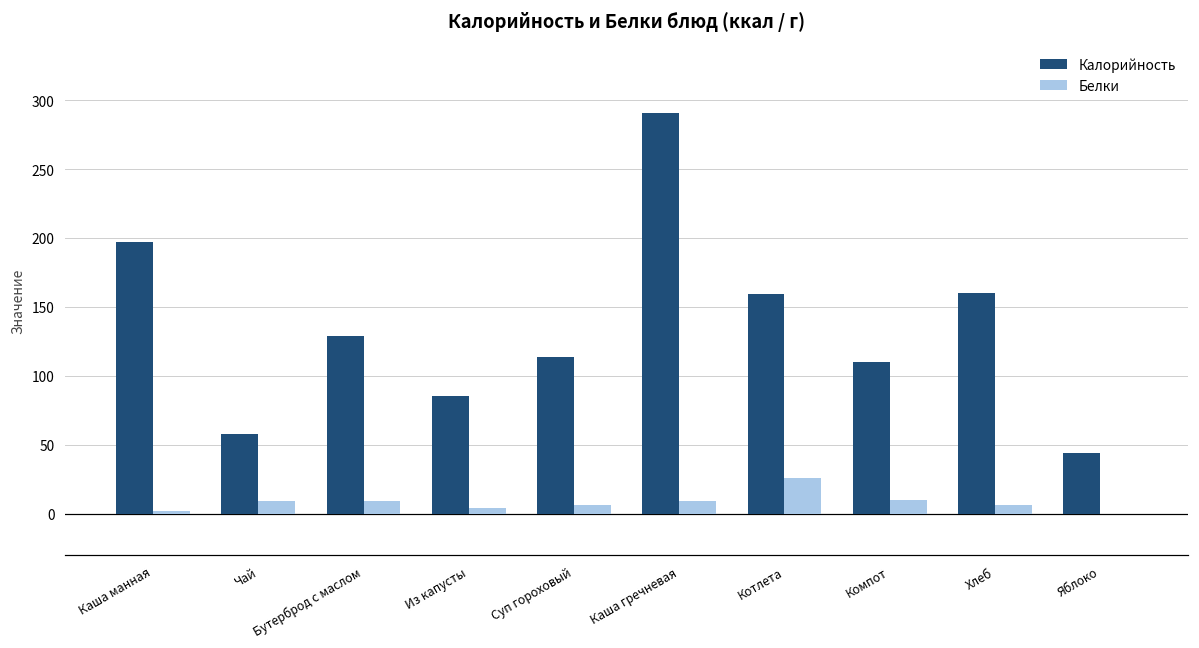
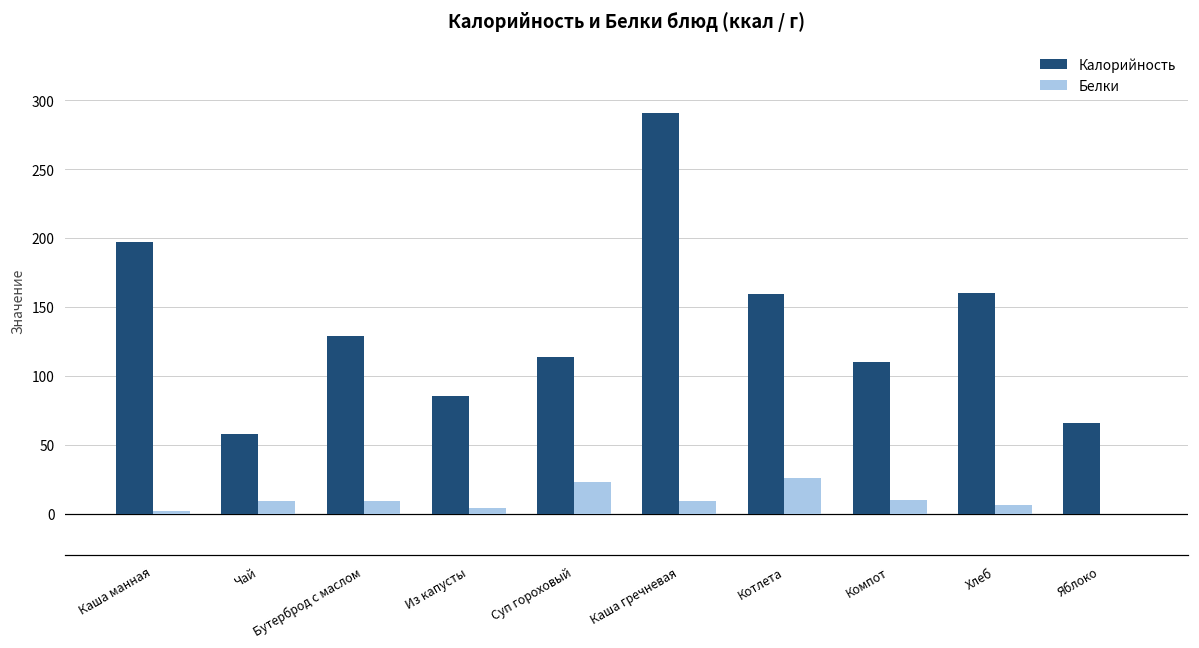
Белки, Суп гороховый: 6 -> 23
Калорийность, Яблоко: 44 -> 66
